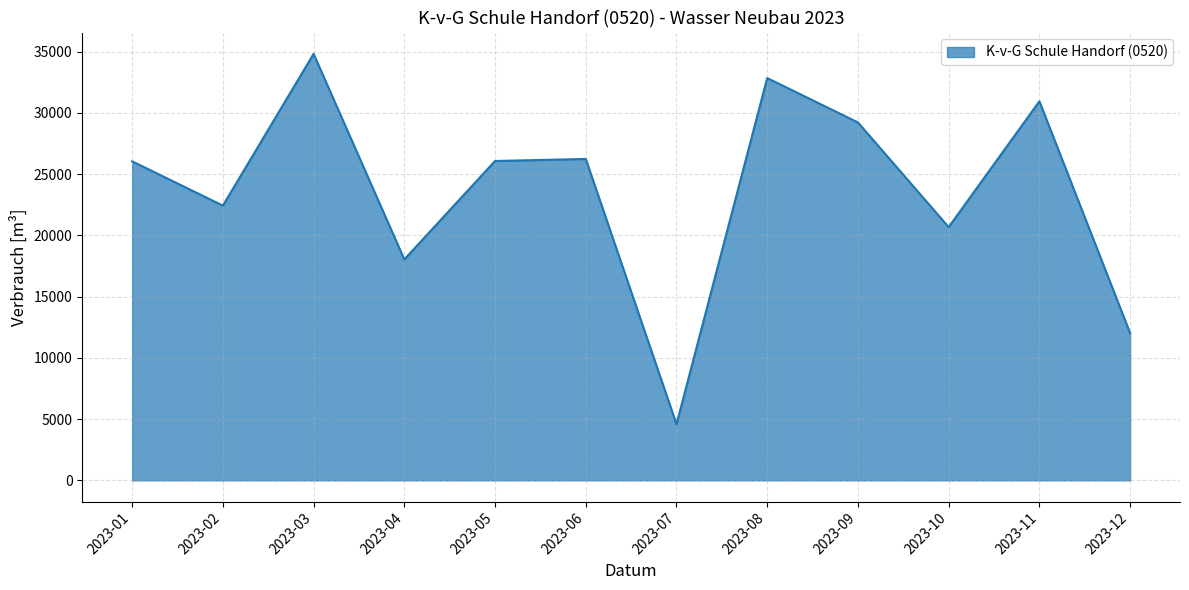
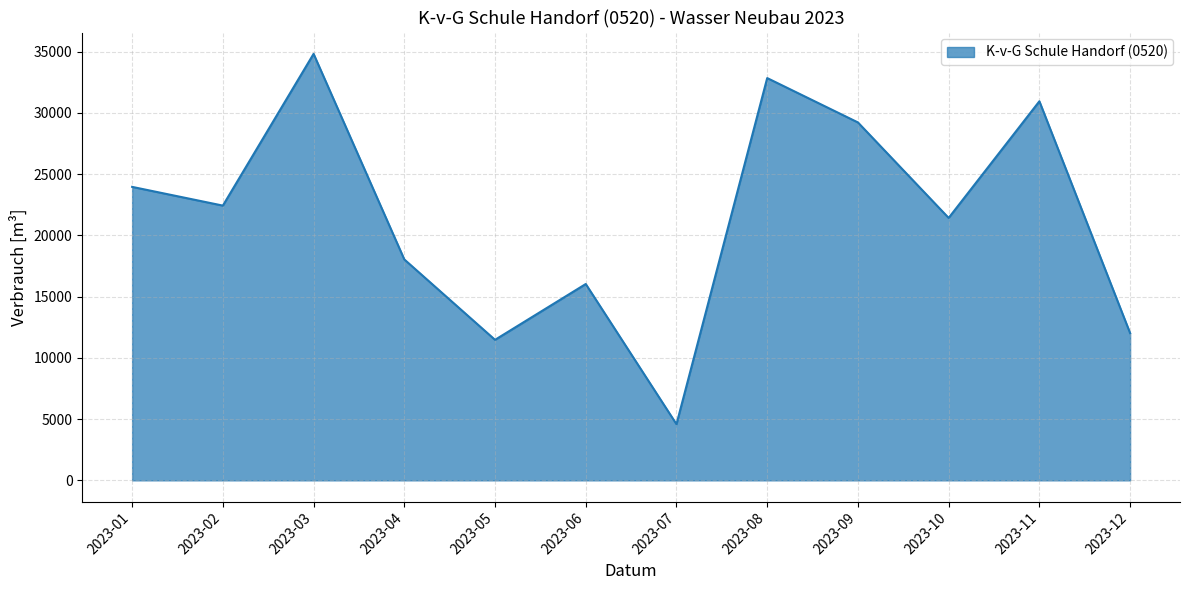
2023-01: 26000 -> 24000
2023-05: 26100 -> 11500
2023-06: 26200 -> 16000
2023-10: 20700 -> 21400
